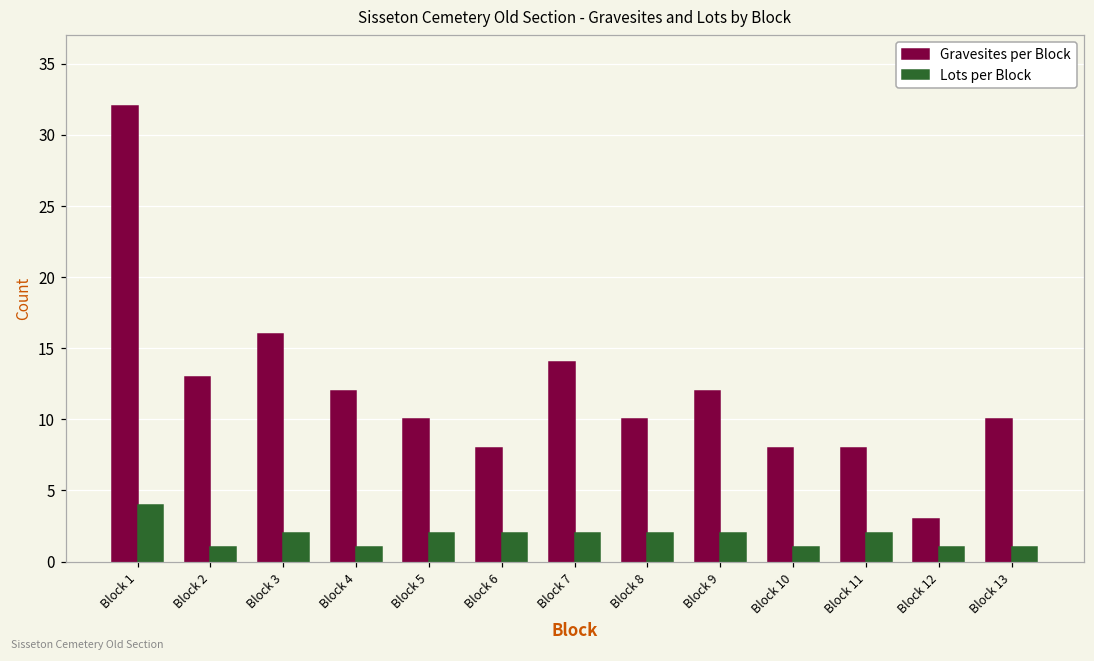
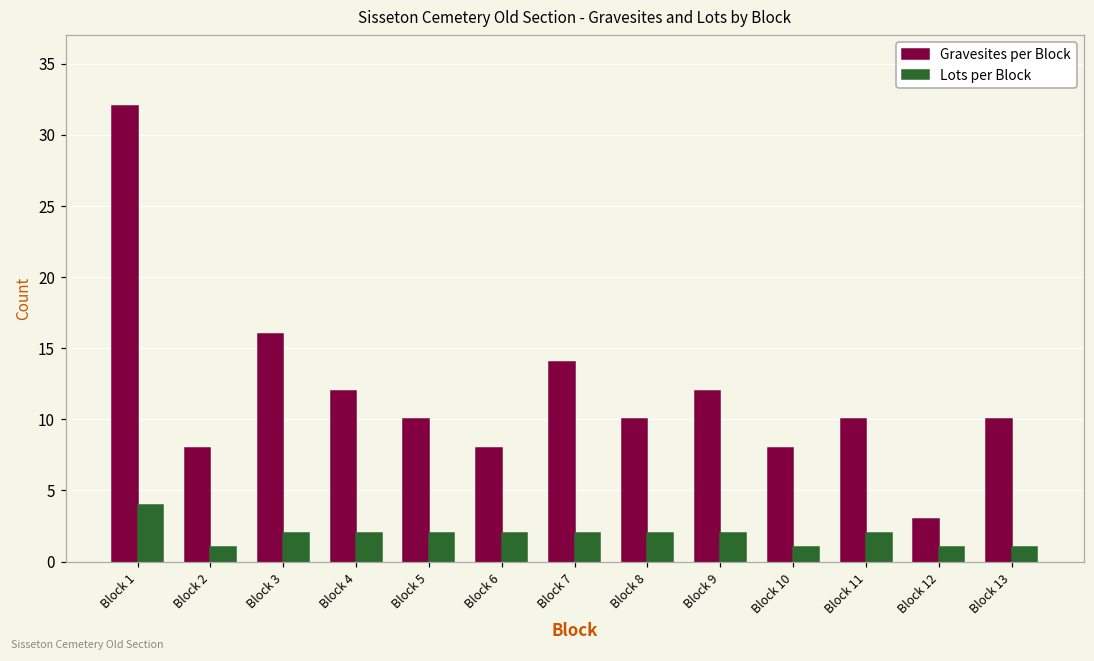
Gravesites per Block, Block 2: 13 -> 8
Lots per Block, Block 4: 1 -> 2
Gravesites per Block, Block 11: 8 -> 10
